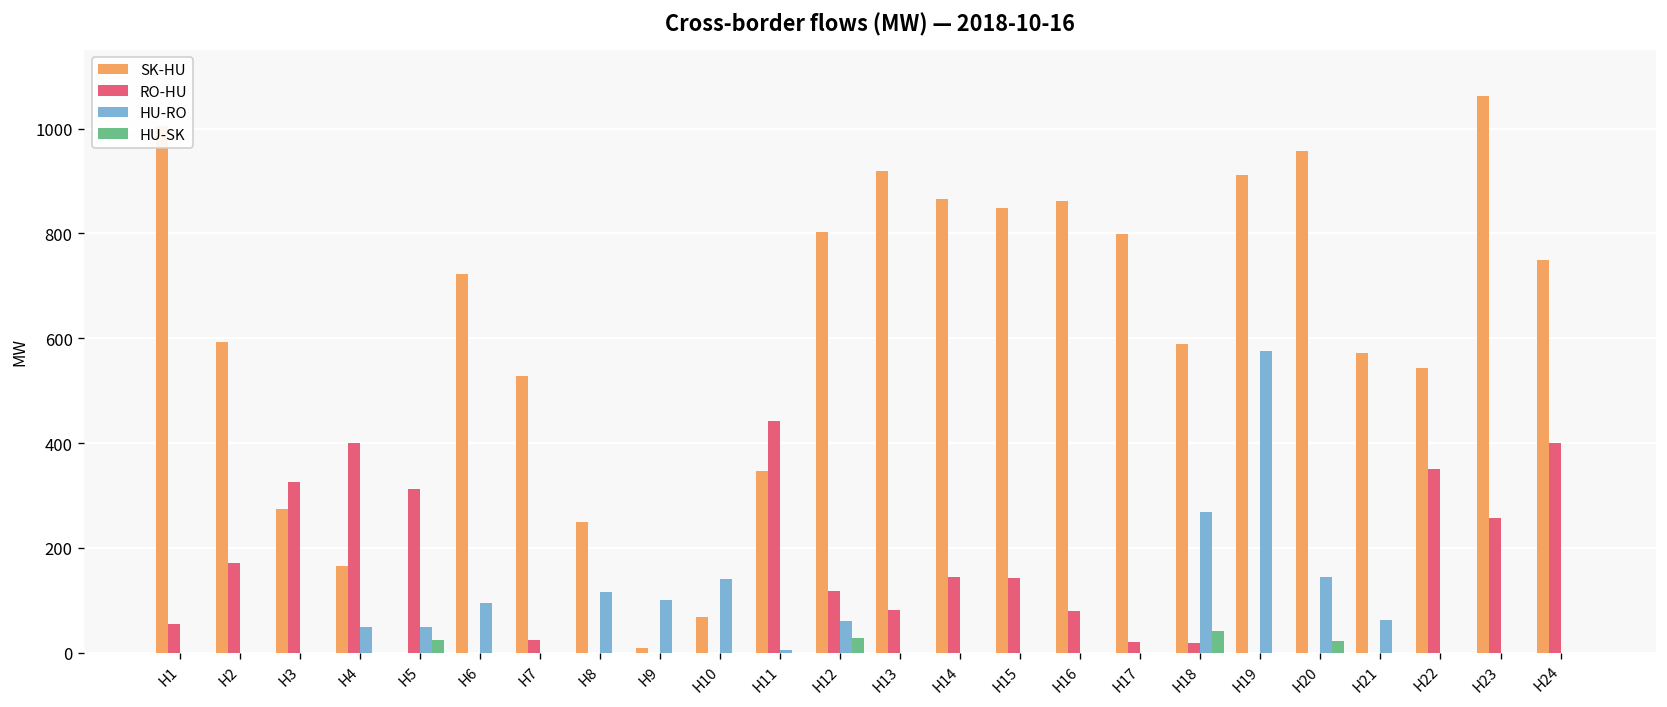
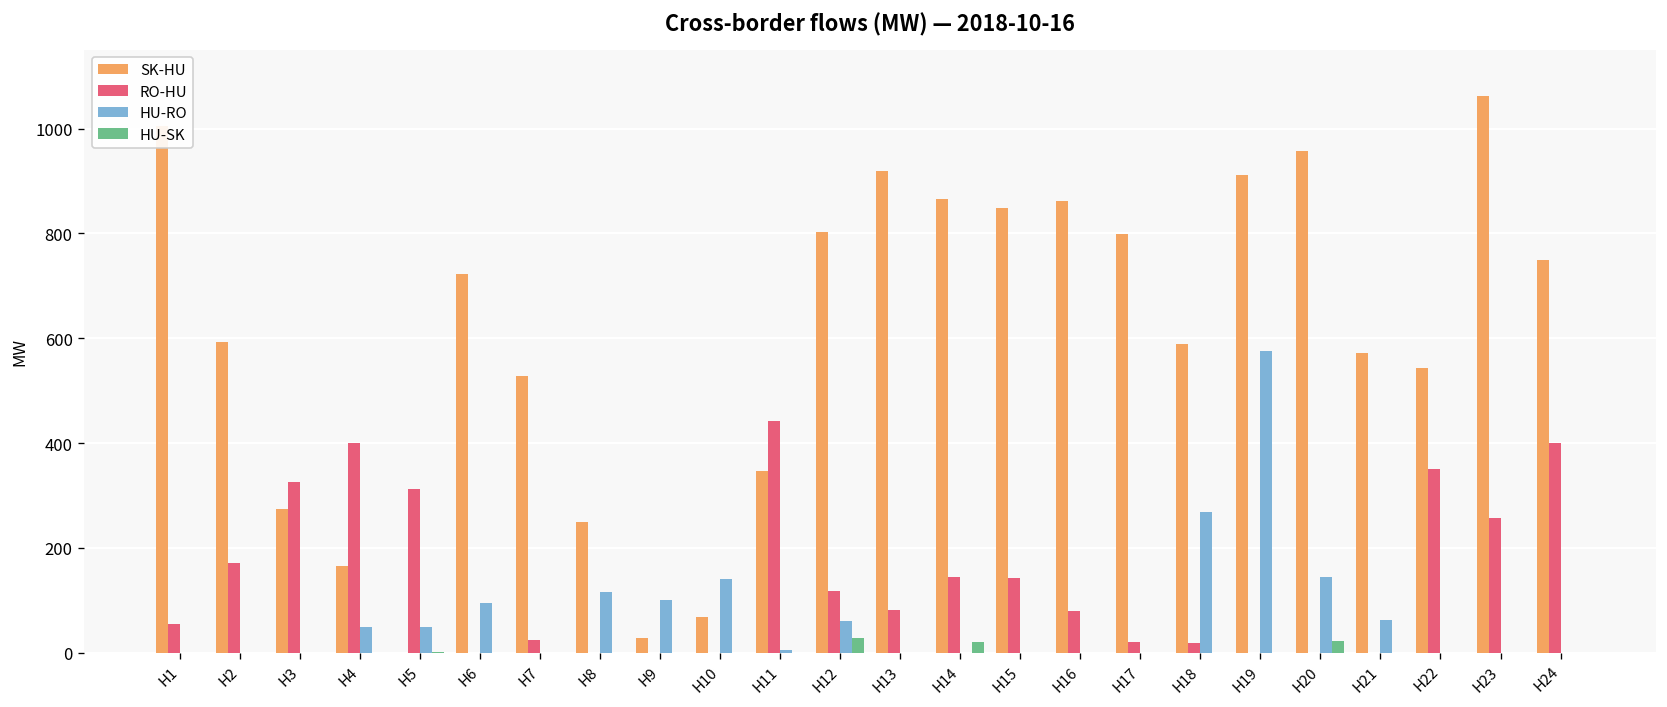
HU-SK, H5: 20 -> 0
SK-HU, H9: 10 -> 30
HU-SK, H14: 0 -> 20
HU-SK, H18: 40 -> 0
